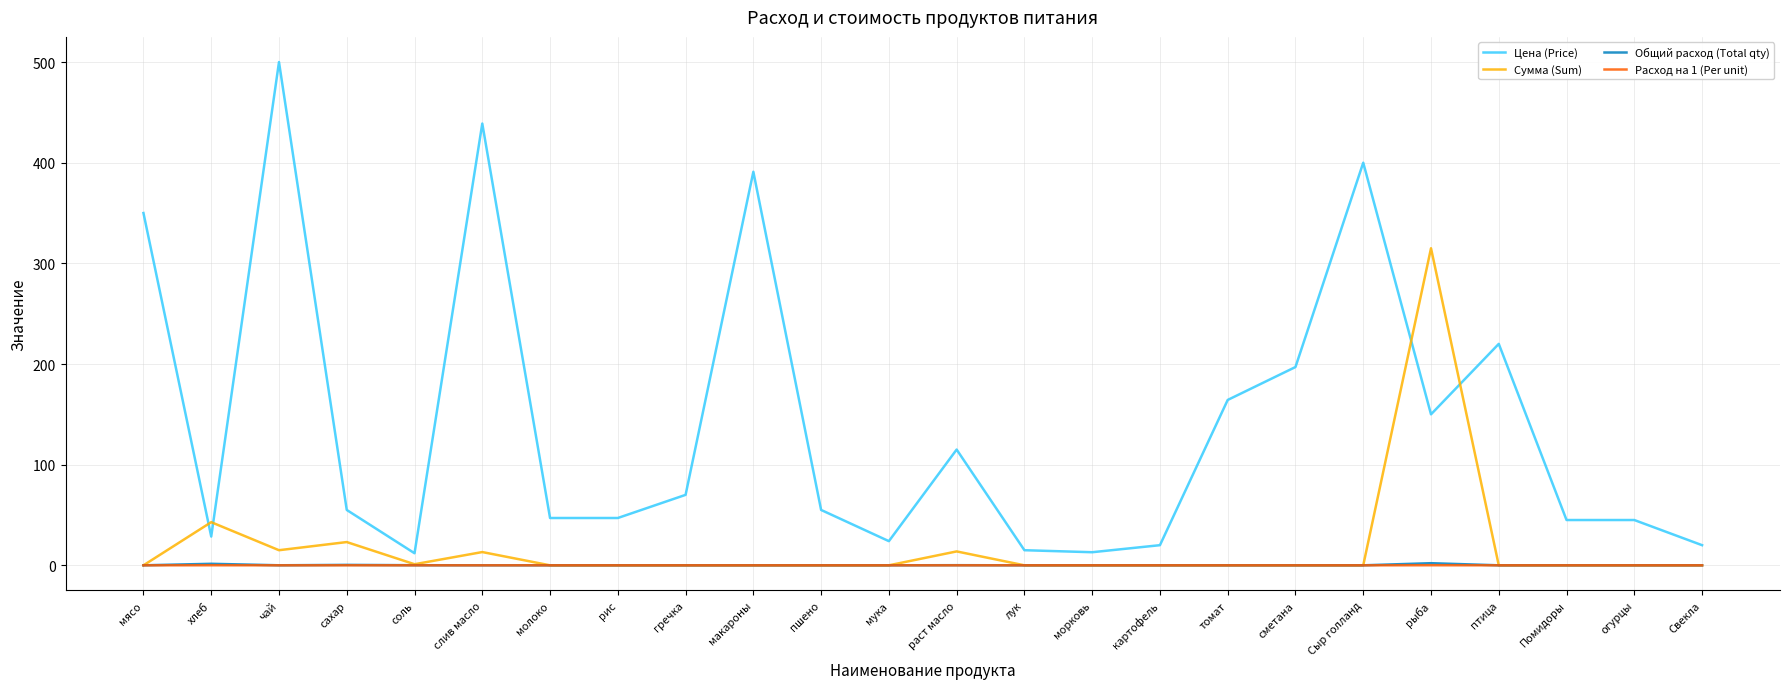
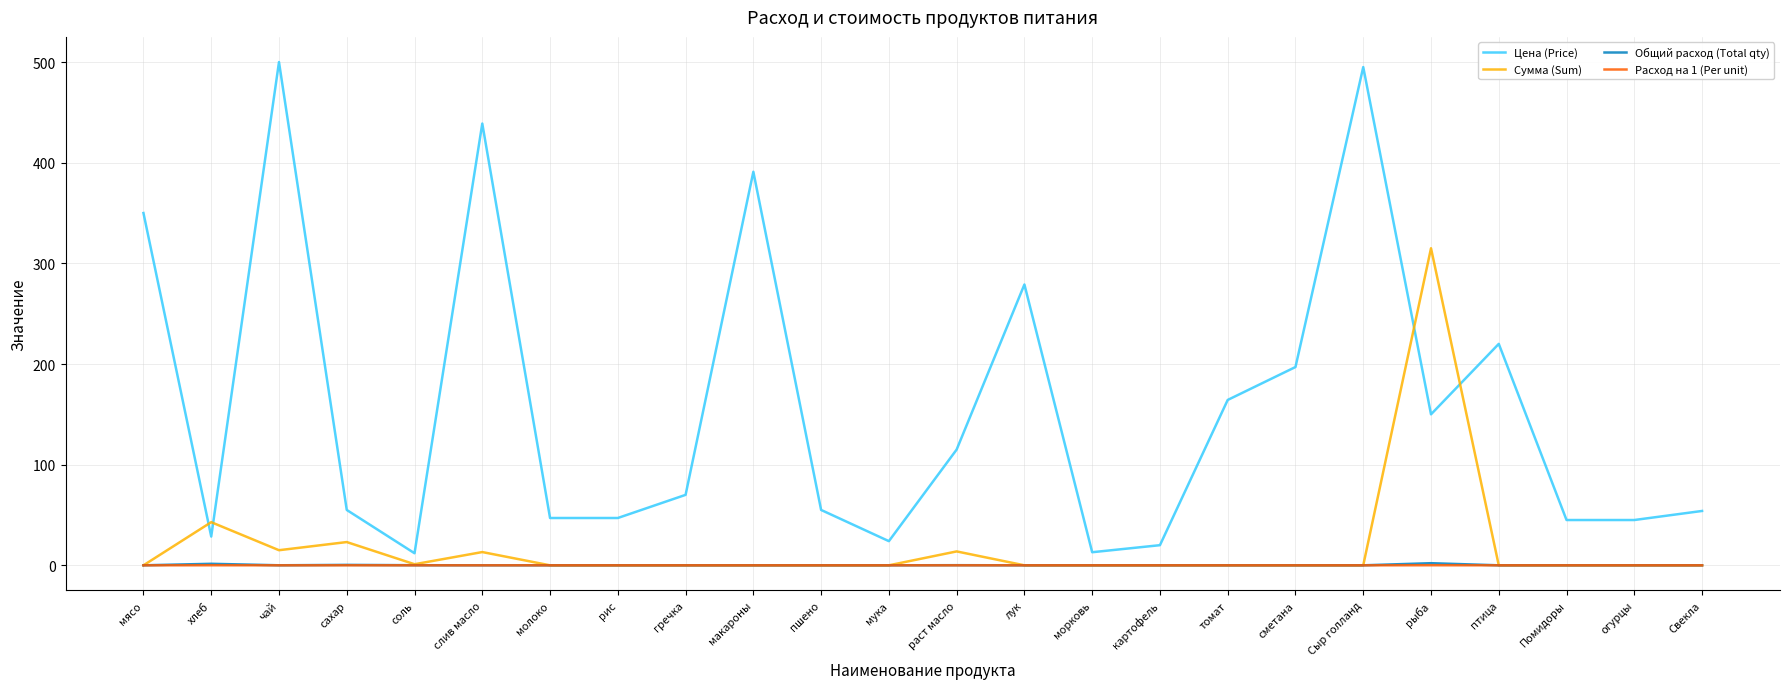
Цена (Price), лук: 15 -> 279
Цена (Price), Сыр голланд: 400 -> 495
Цена (Price), Свекла: 20 -> 54
